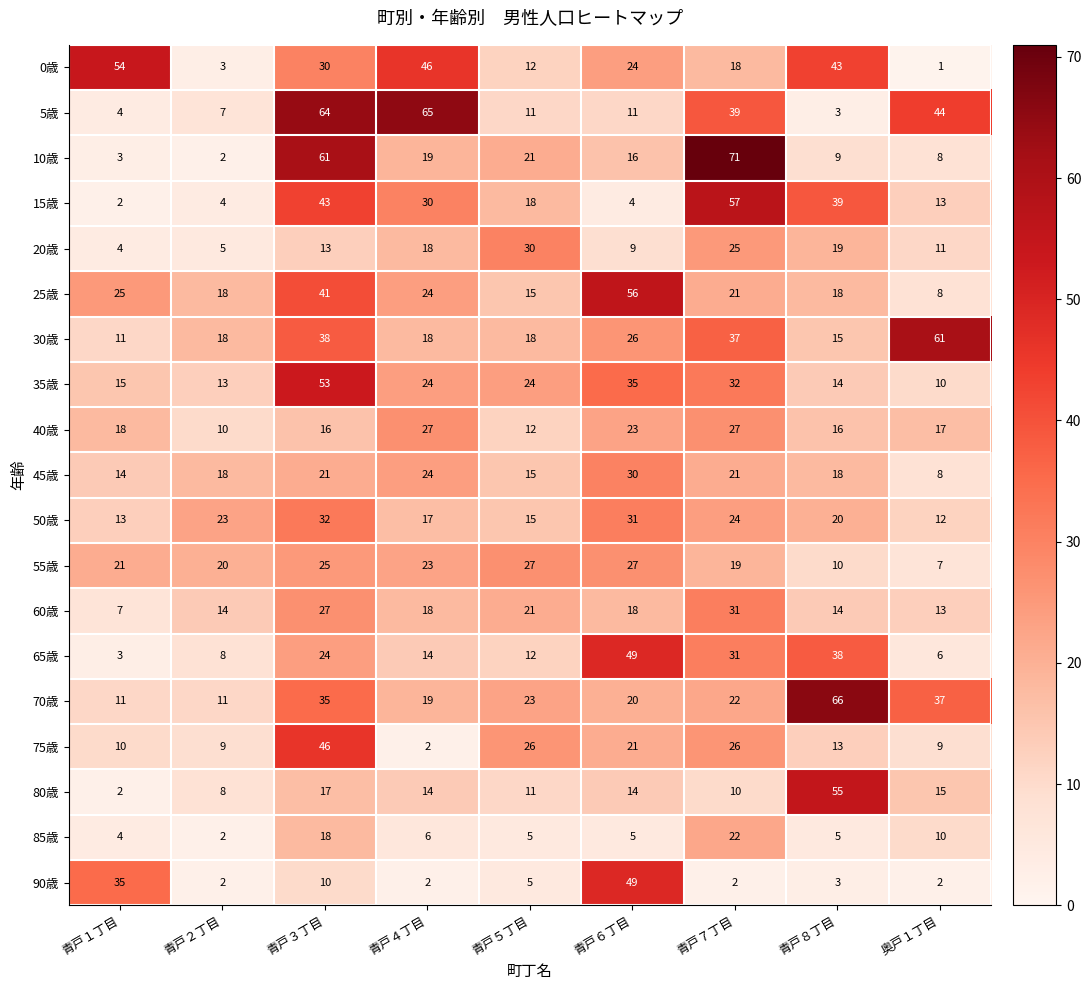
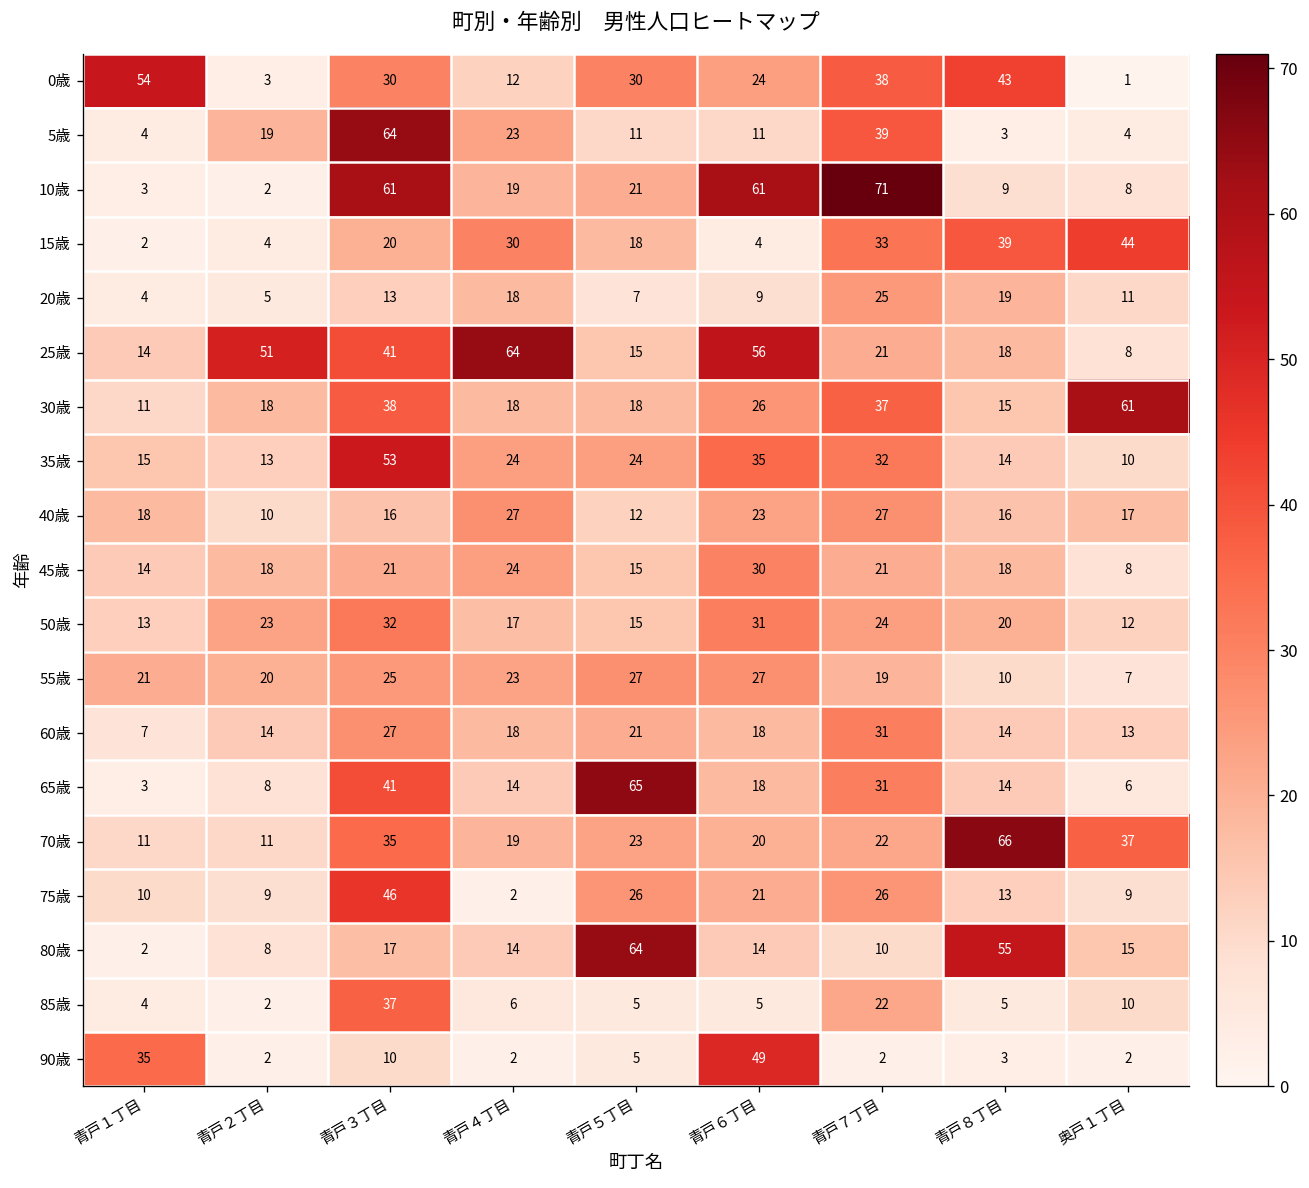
0歳, 青戸４丁目: 46 -> 12
0歳, 青戸５丁目: 12 -> 30
0歳, 青戸７丁目: 18 -> 38
5歳, 青戸２丁目: 7 -> 19
5歳, 青戸４丁目: 65 -> 23
5歳, 奥戸１丁目: 44 -> 4
10歳, 青戸６丁目: 16 -> 61
15歳, 青戸３丁目: 43 -> 20
15歳, 青戸７丁目: 57 -> 33
15歳, 奥戸１丁目: 13 -> 44
20歳, 青戸５丁目: 30 -> 7
25歳, 青戸１丁目: 25 -> 14
25歳, 青戸２丁目: 18 -> 51
25歳, 青戸４丁目: 24 -> 64
65歳, 青戸３丁目: 24 -> 41
65歳, 青戸５丁目: 12 -> 65
65歳, 青戸６丁目: 49 -> 18
65歳, 青戸８丁目: 38 -> 14
80歳, 青戸５丁目: 11 -> 64
85歳, 青戸３丁目: 18 -> 37
